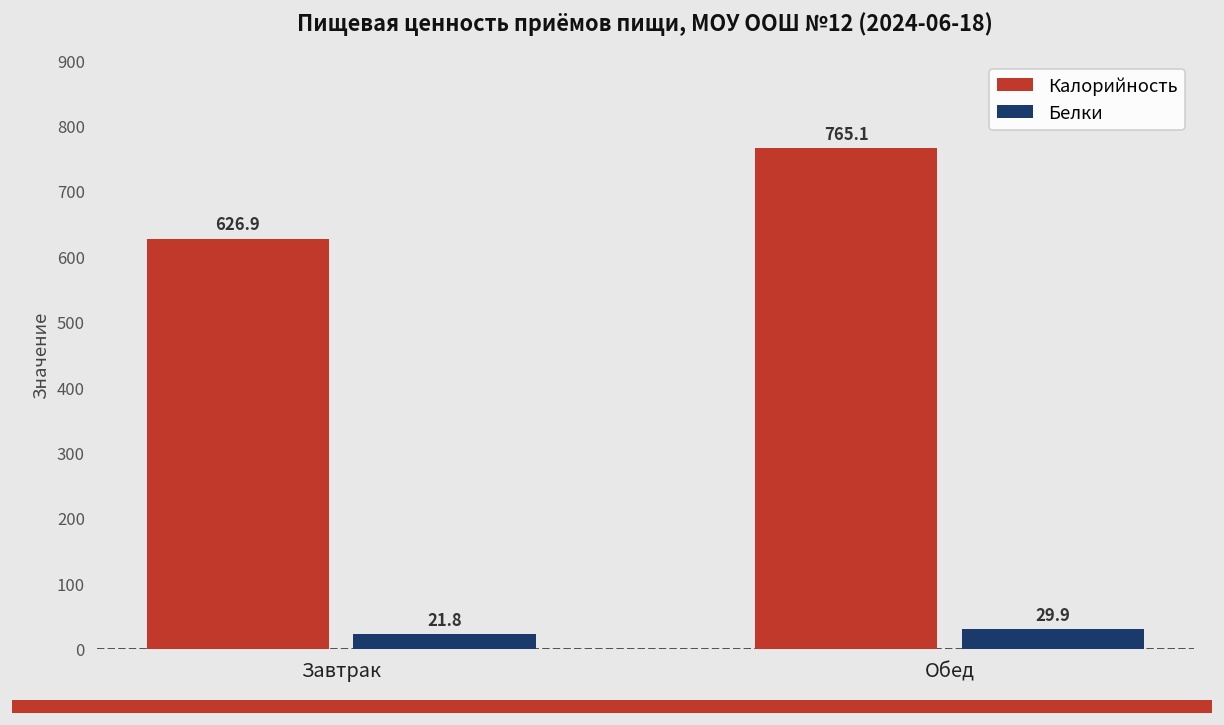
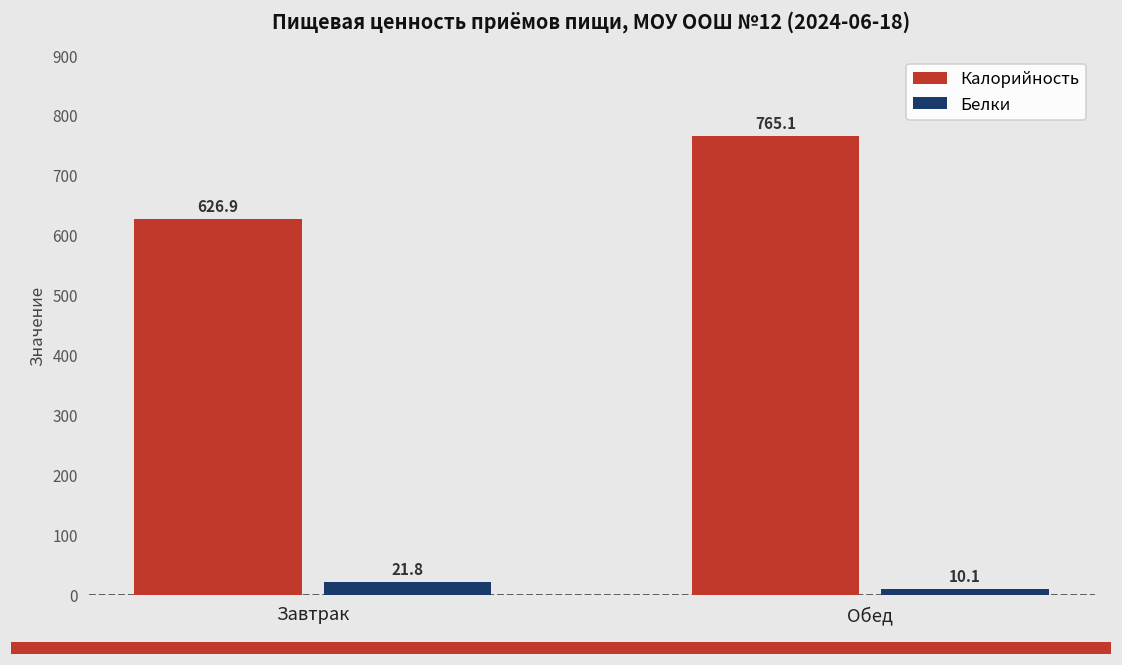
Белки, Обед: 29.9 -> 10.1
